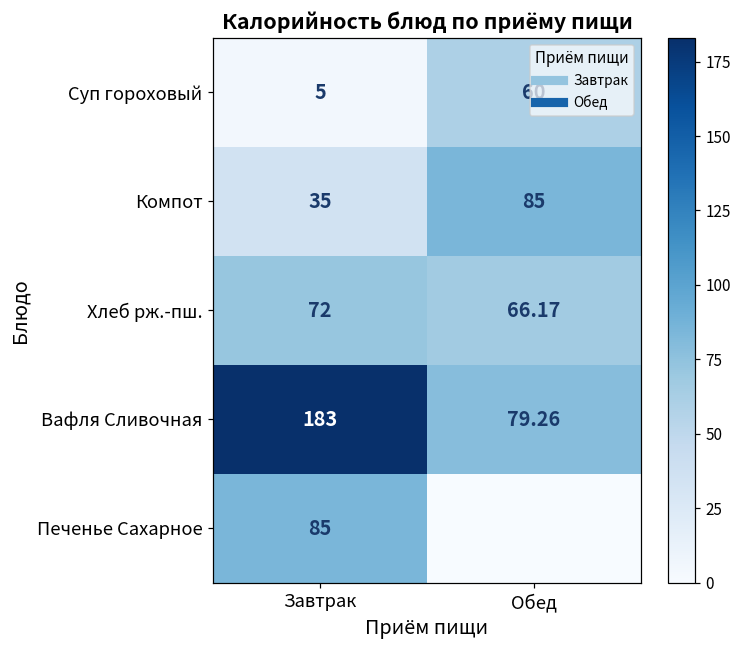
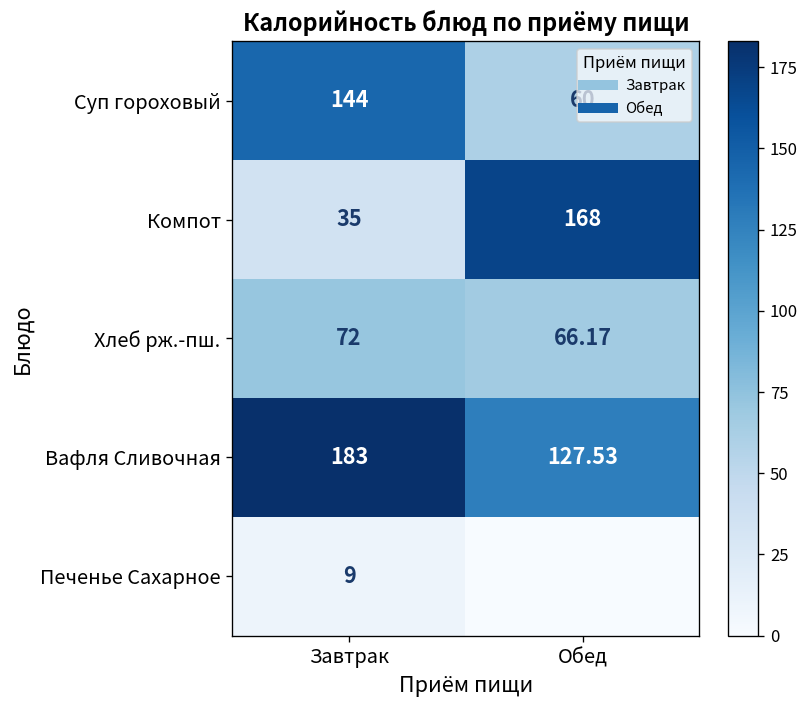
Суп гороховый, Завтрак: 5 -> 144
Компот, Обед: 85 -> 168
Вафля Сливочная, Обед: 79.26 -> 127.53
Печенье Сахарное, Завтрак: 85 -> 9
